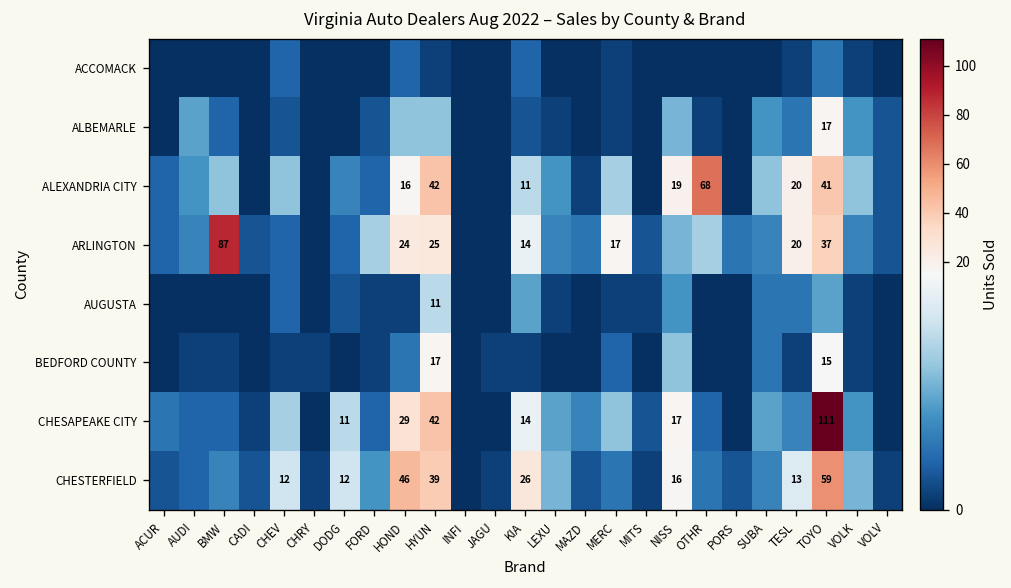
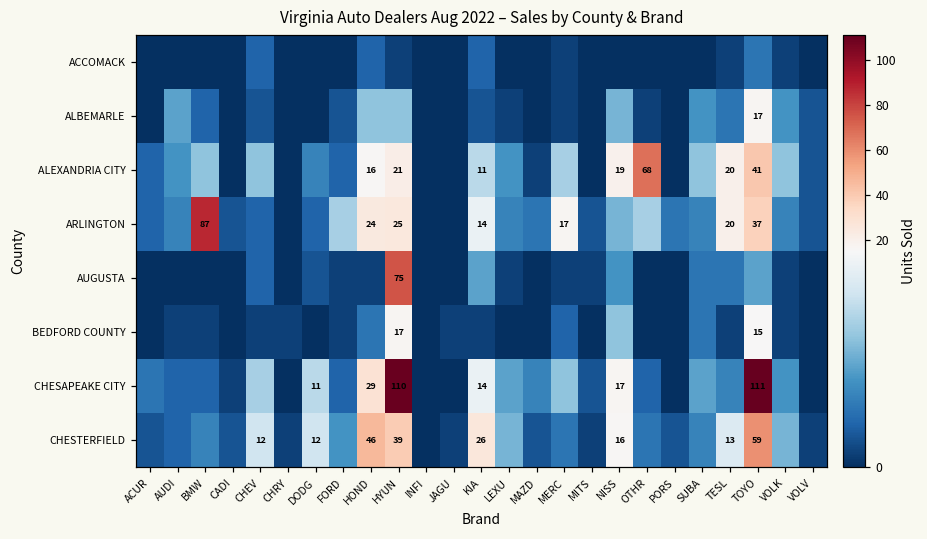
ALEXANDRIA CITY, HYUN: 42 -> 21
AUGUSTA, HYUN: 11 -> 75
CHESAPEAKE CITY, HYUN: 42 -> 110
